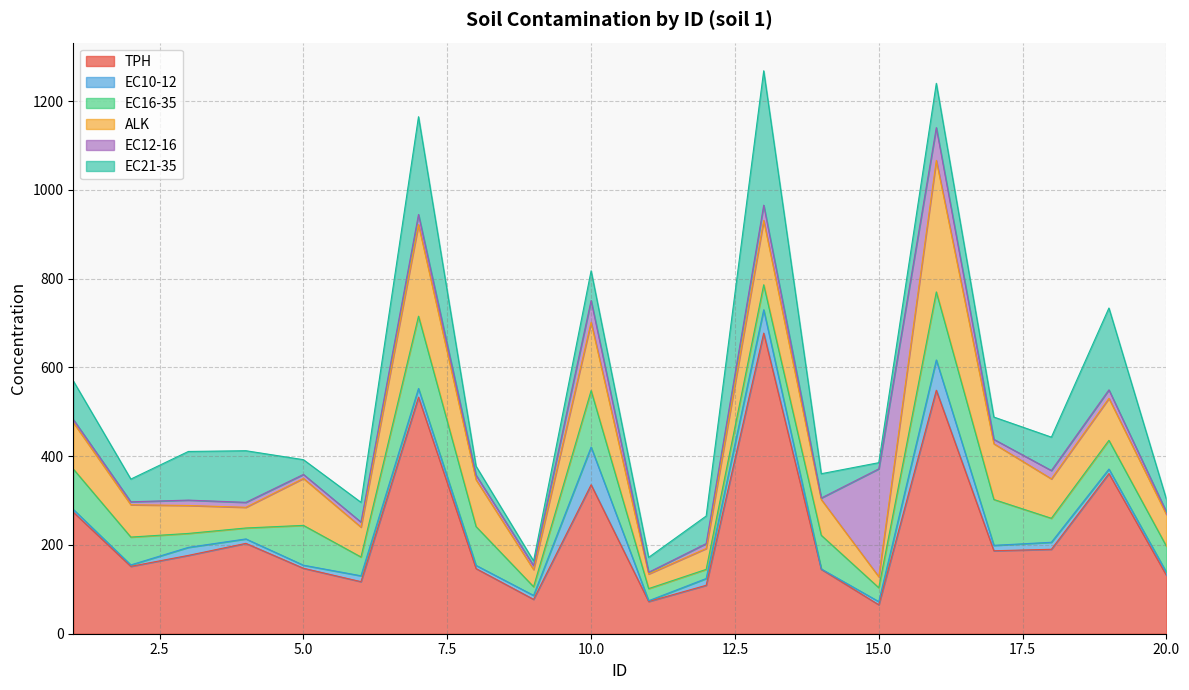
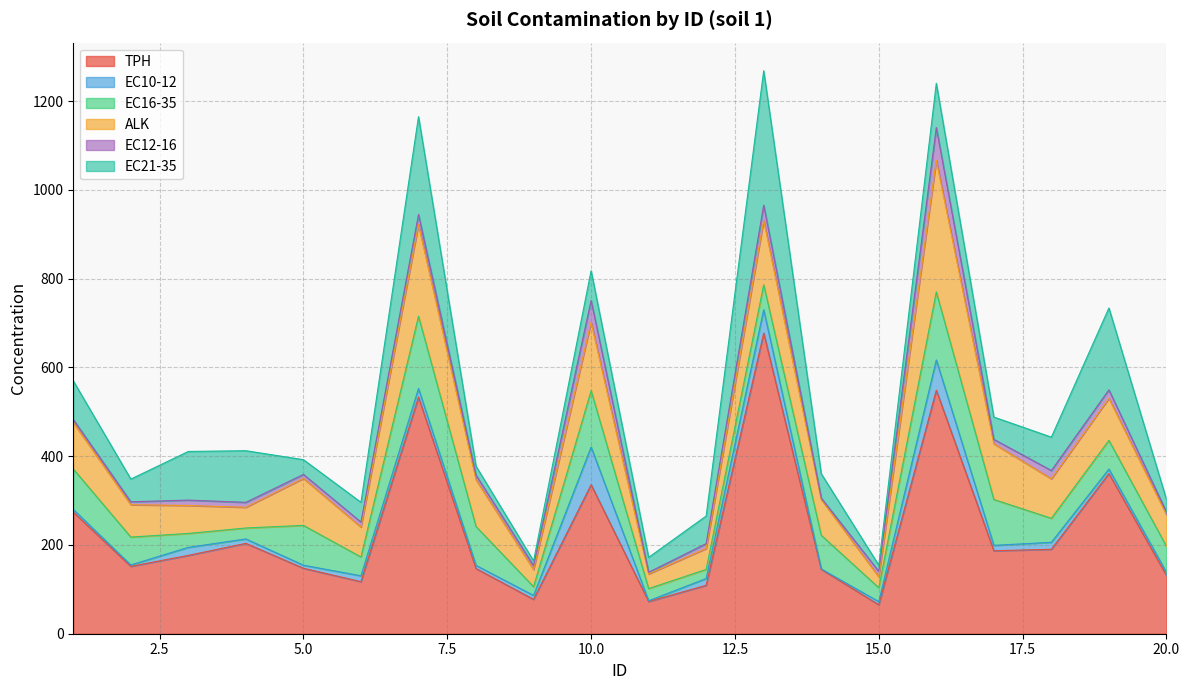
EC12-16, 15.0: 240 -> 10
